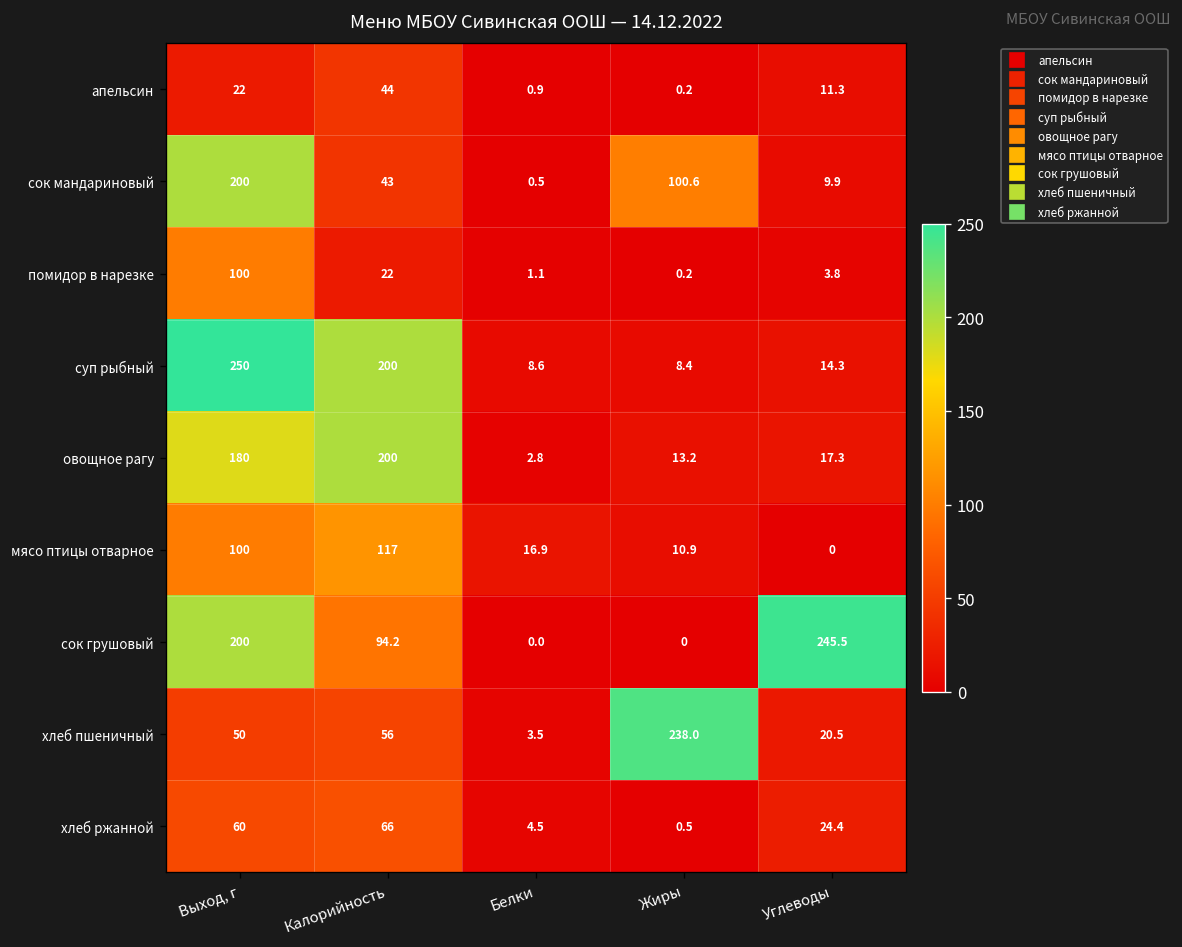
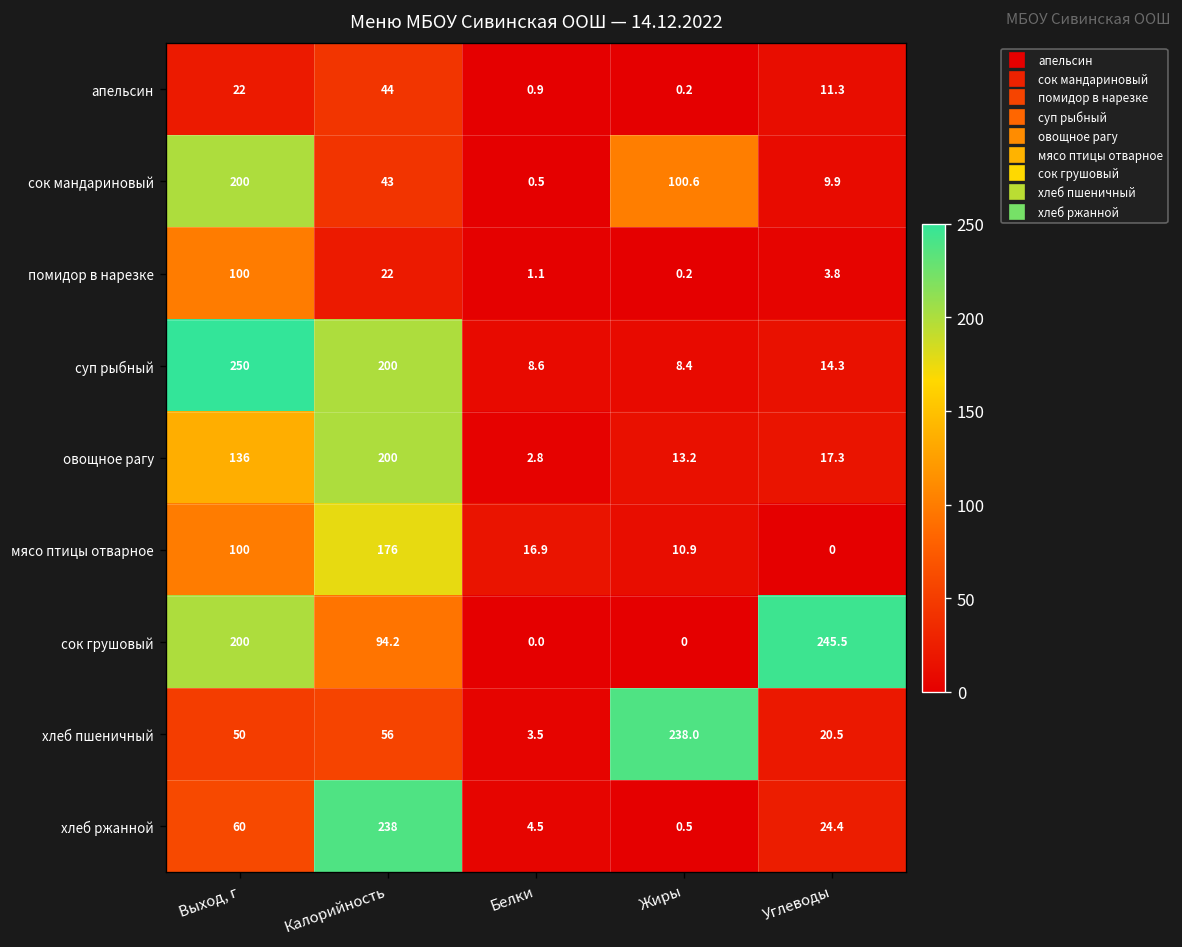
овощное рагу, Выход, г: 180 -> 136
мясо птицы отварное, Калорийность: 117 -> 176
хлеб ржанной, Калорийность: 66 -> 238
